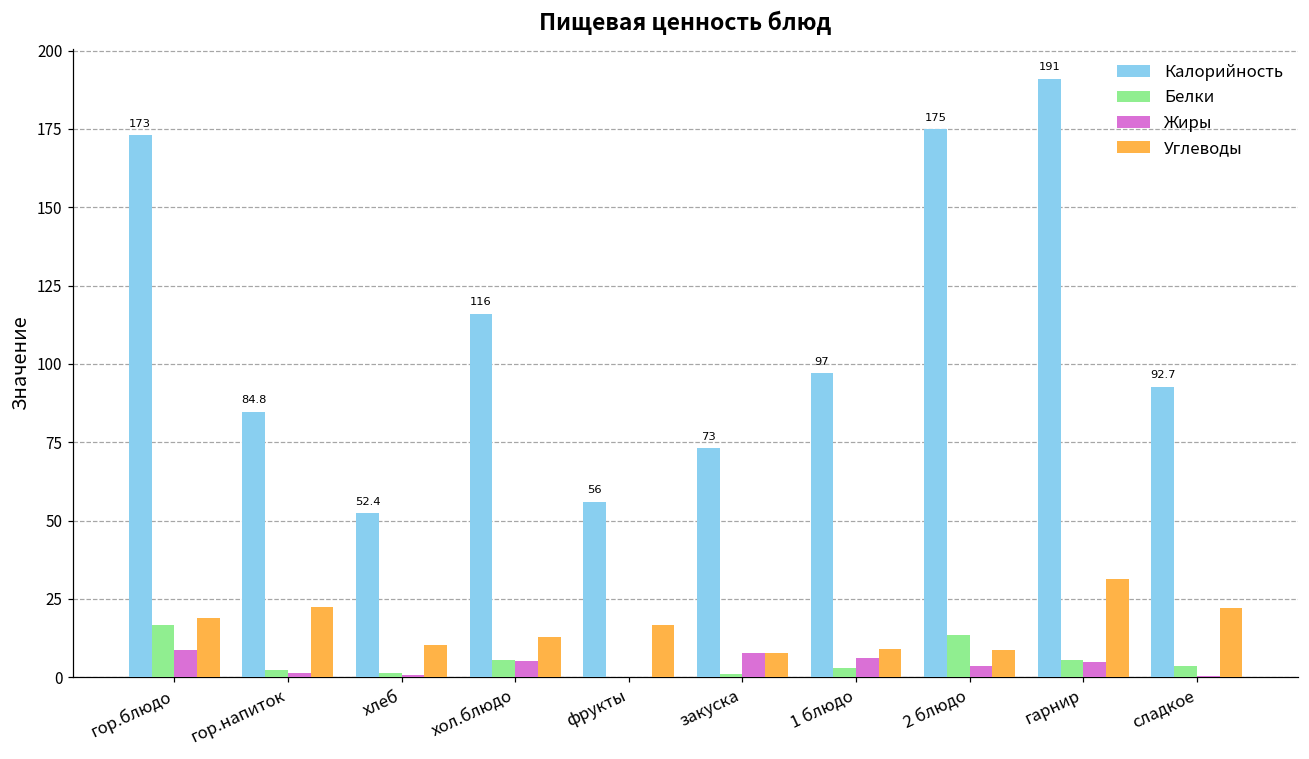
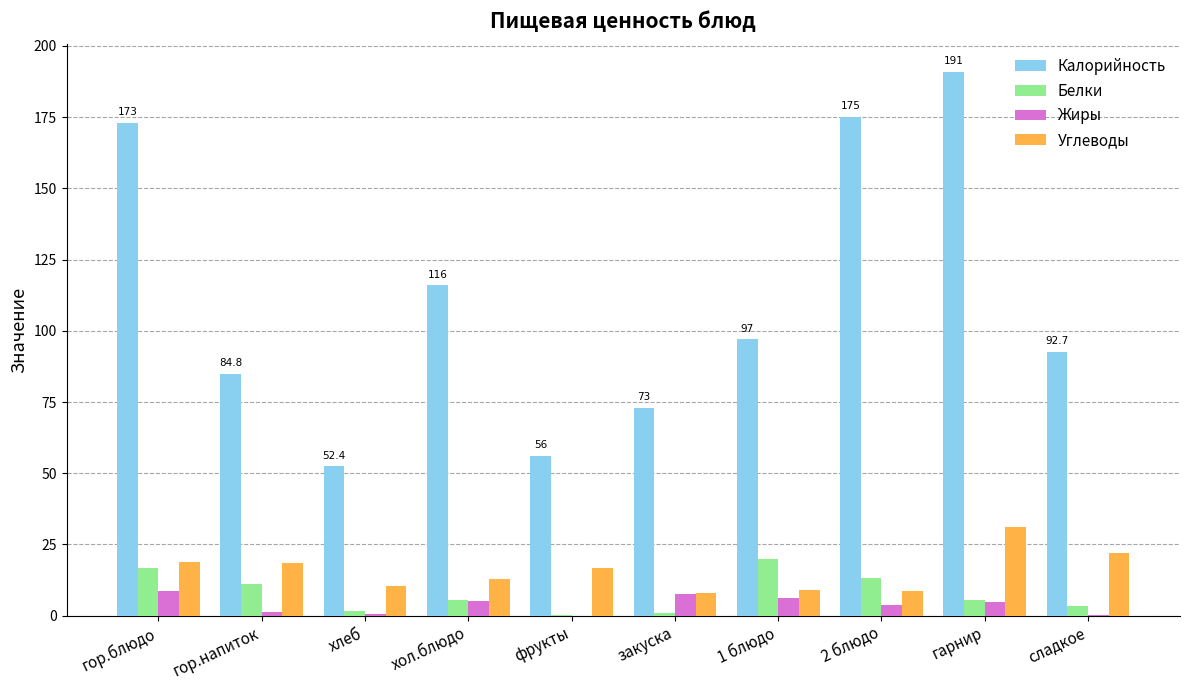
Белки, гор.напиток: 2 -> 11
Углеводы, гор.напиток: 22 -> 18
Белки, 1 блюдо: 3 -> 20
